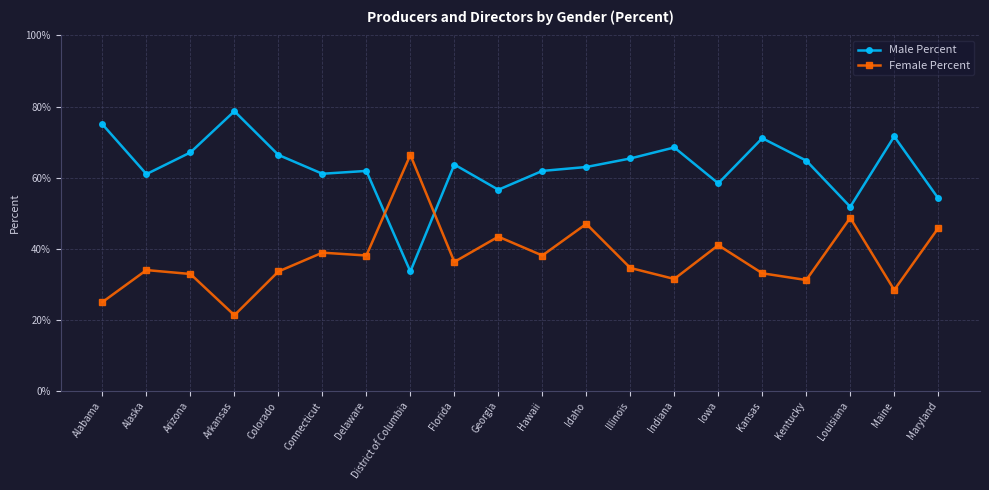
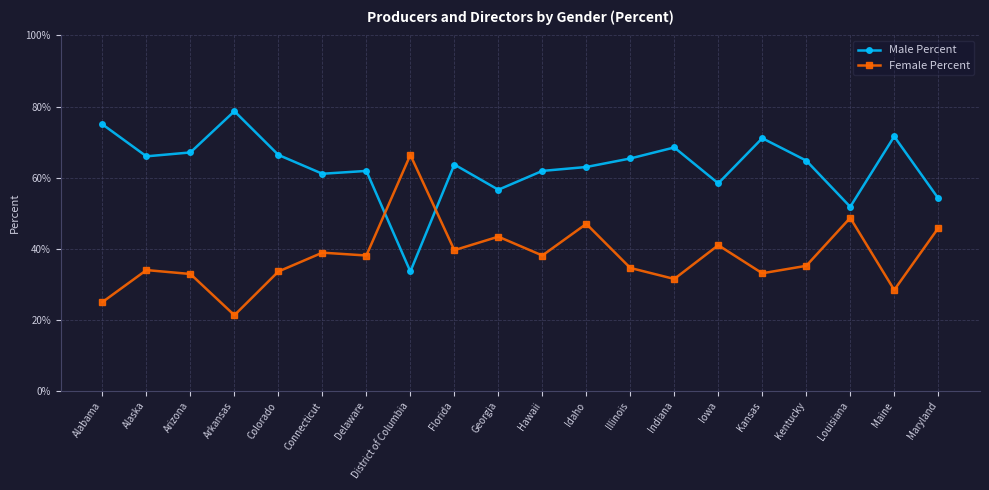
Male Percent, Alaska: 61% -> 66%
Female Percent, Florida: 36% -> 40%
Female Percent, Kentucky: 31% -> 35%
